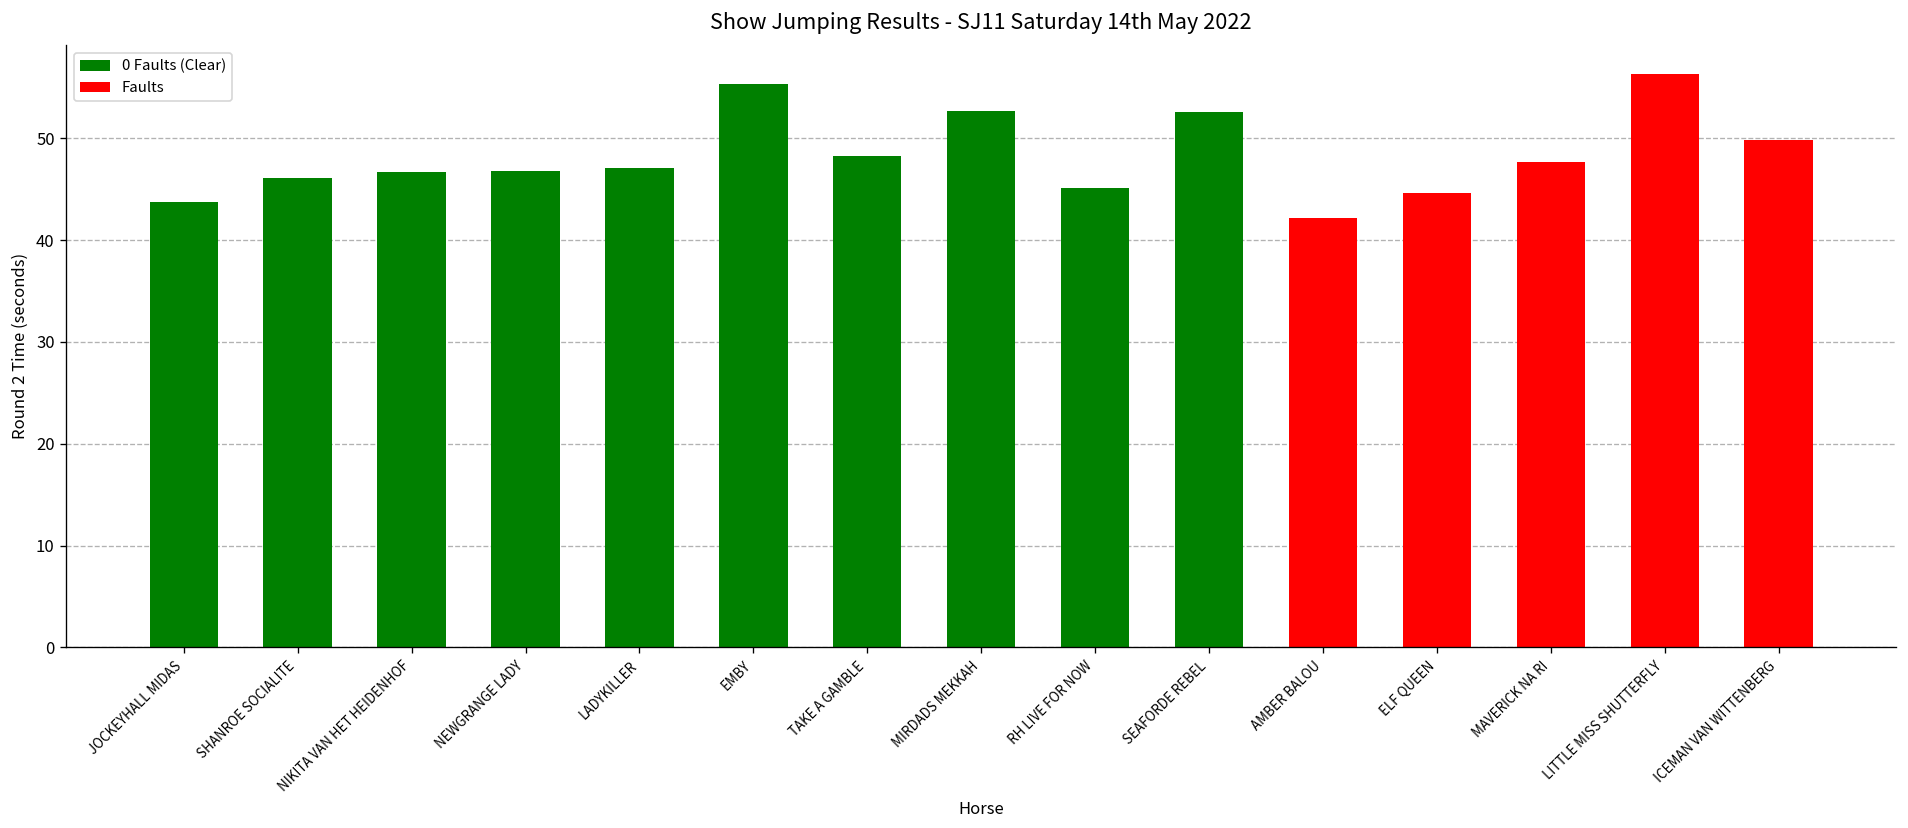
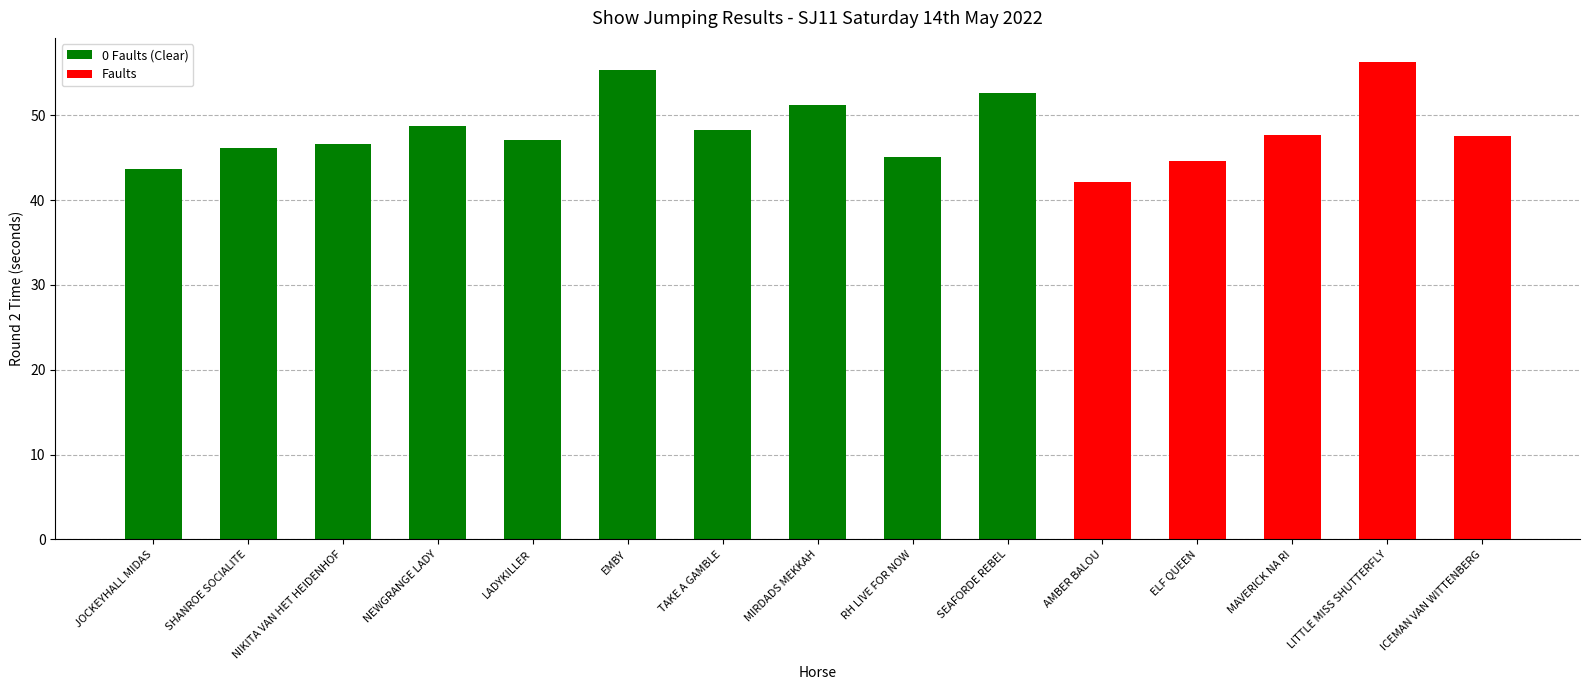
NEWGRANGE LADY: 47 -> 49
MIRDADS MEKKAH: 53 -> 51
ICEMAN VAN WITTENBERG: 50 -> 48
